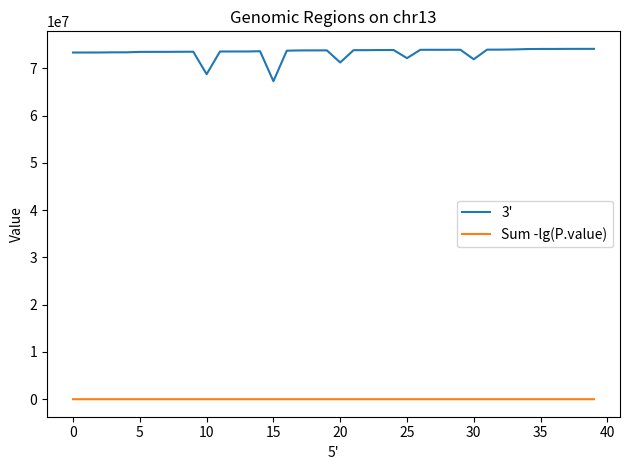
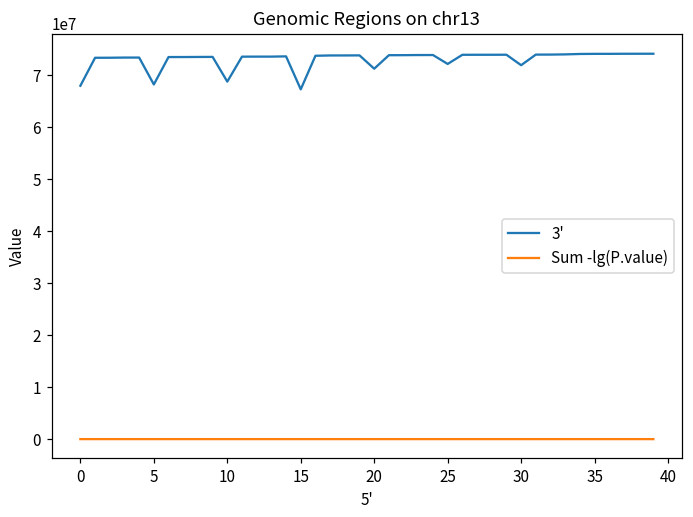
3', 0: 73000000 -> 68000000
3', 5: 73000000 -> 68000000
